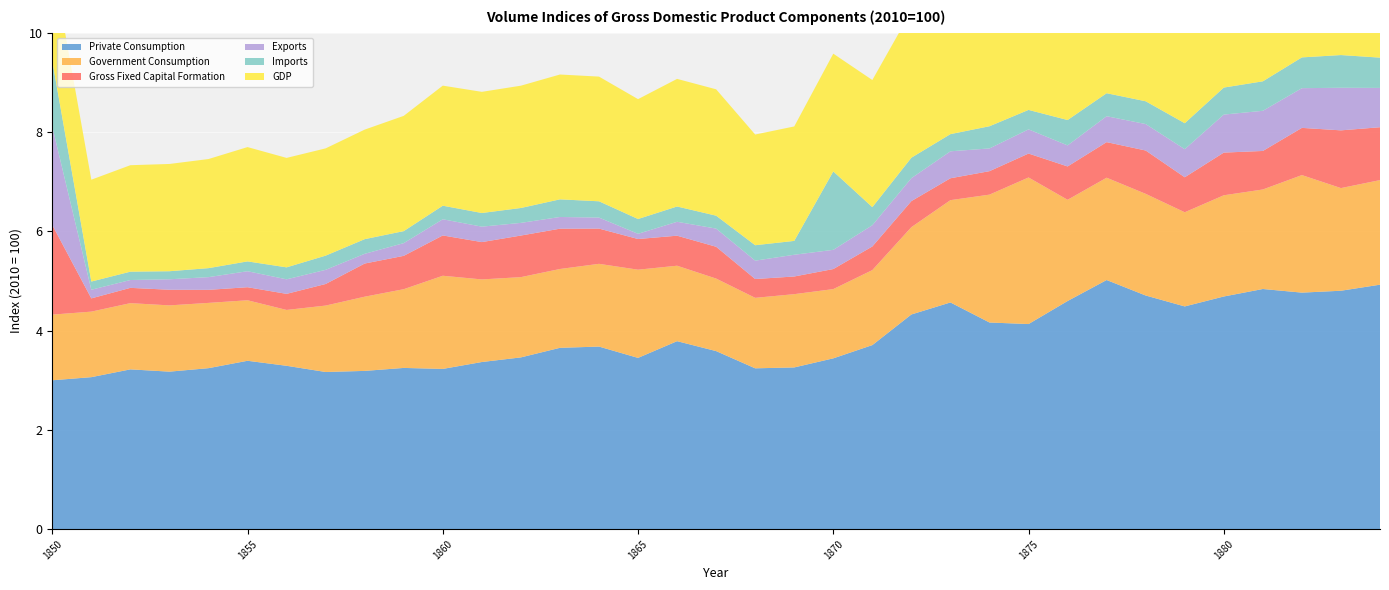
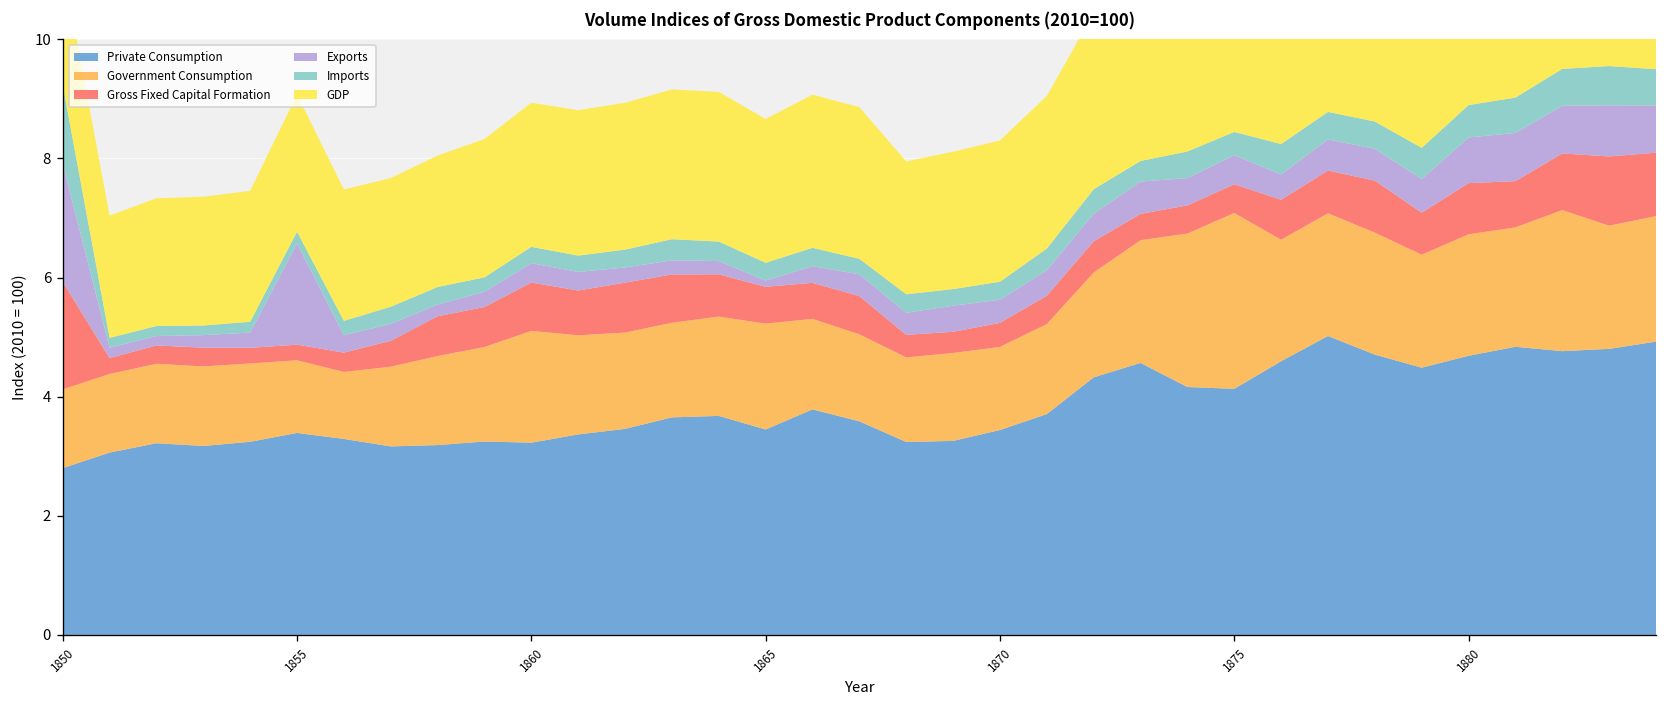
Private Consumption, 1850: 3.0 -> 2.8
Exports, 1855: 0.3 -> 1.7
Imports, 1870: 1.6 -> 0.3
